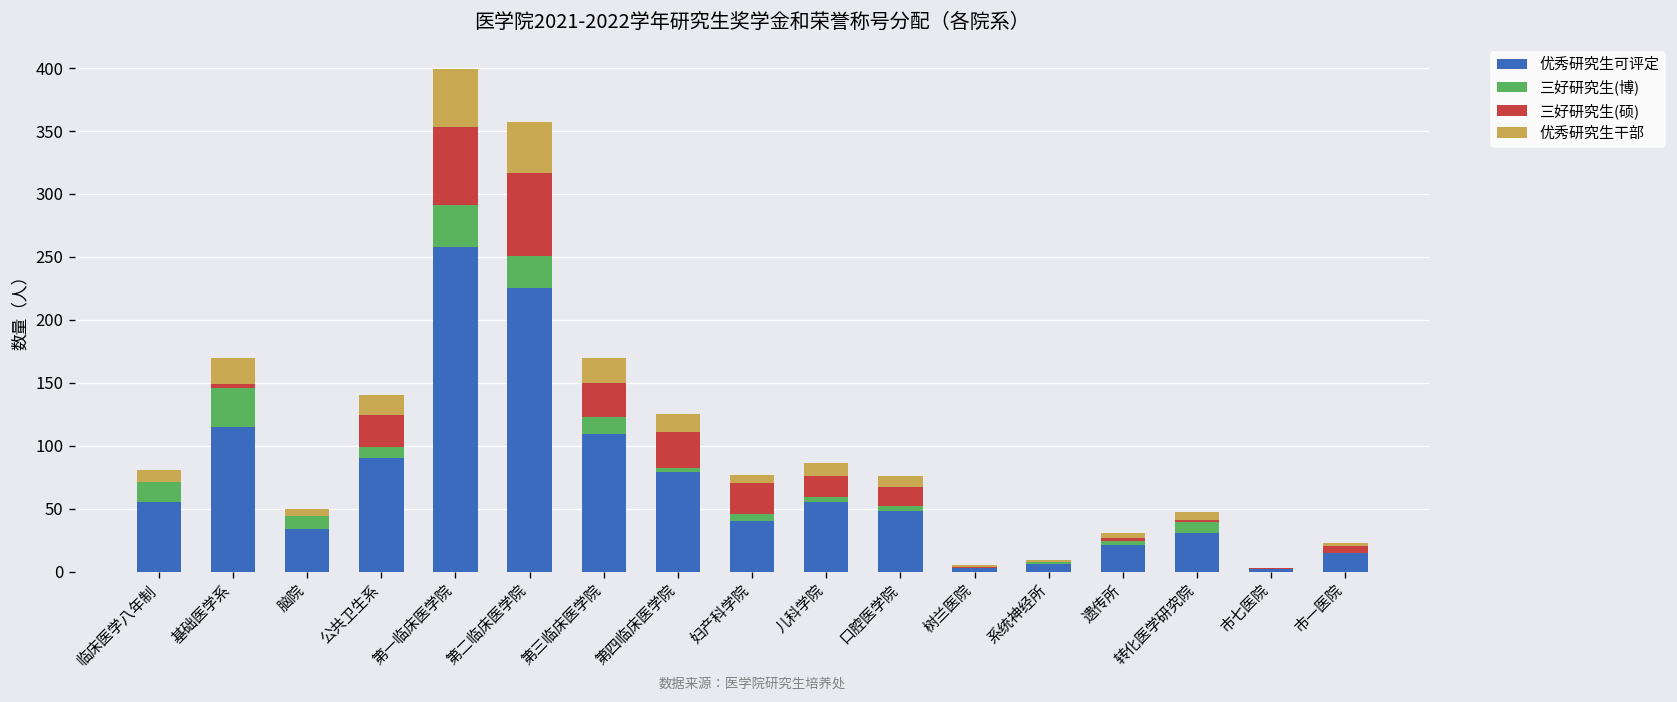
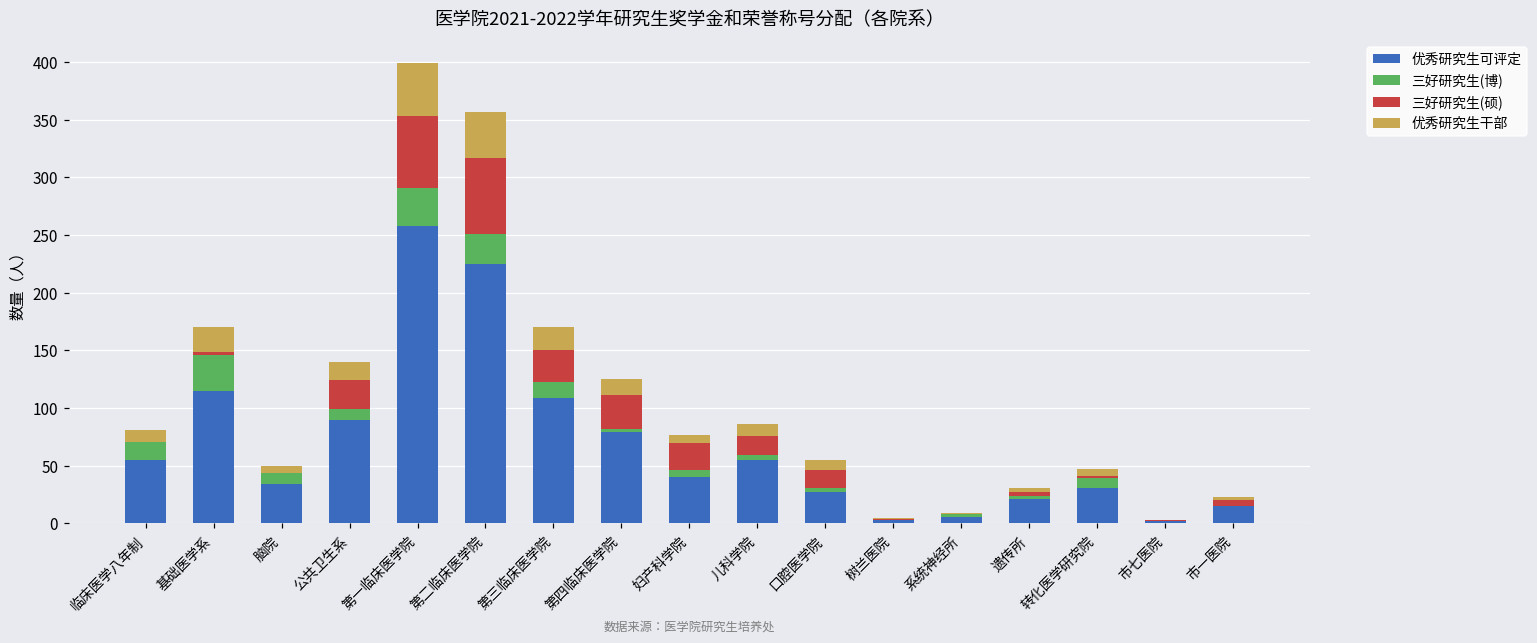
优秀研究生可评定, 口腔医学院: 48 -> 27
